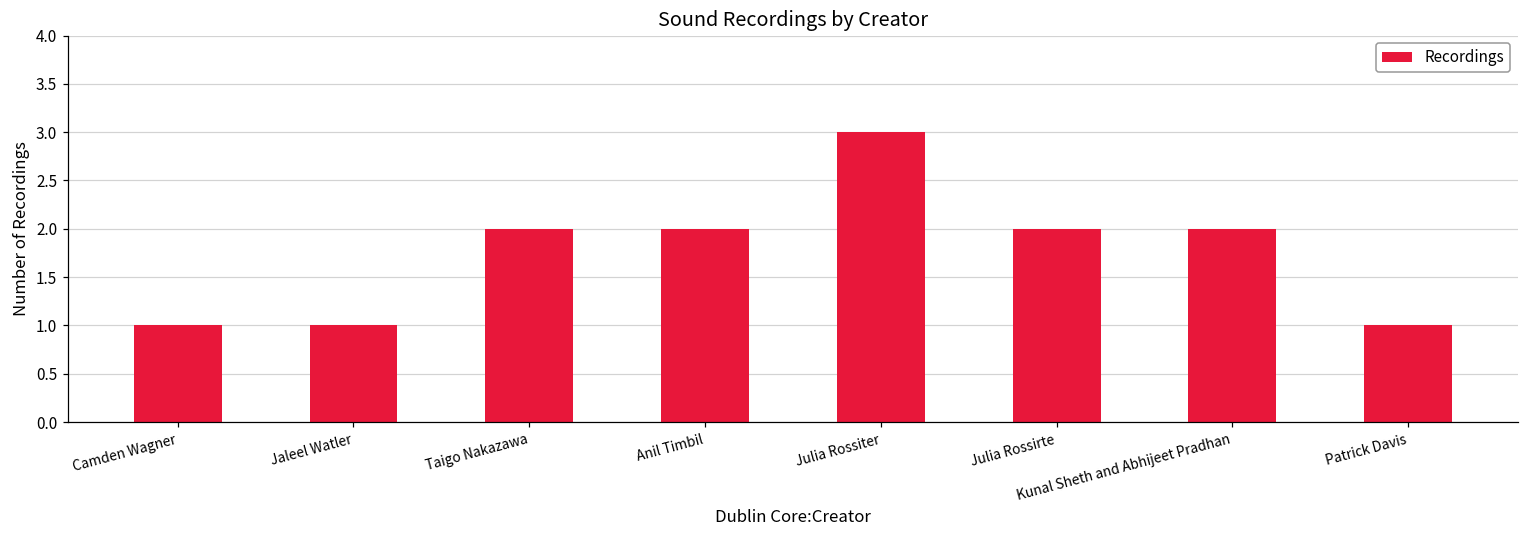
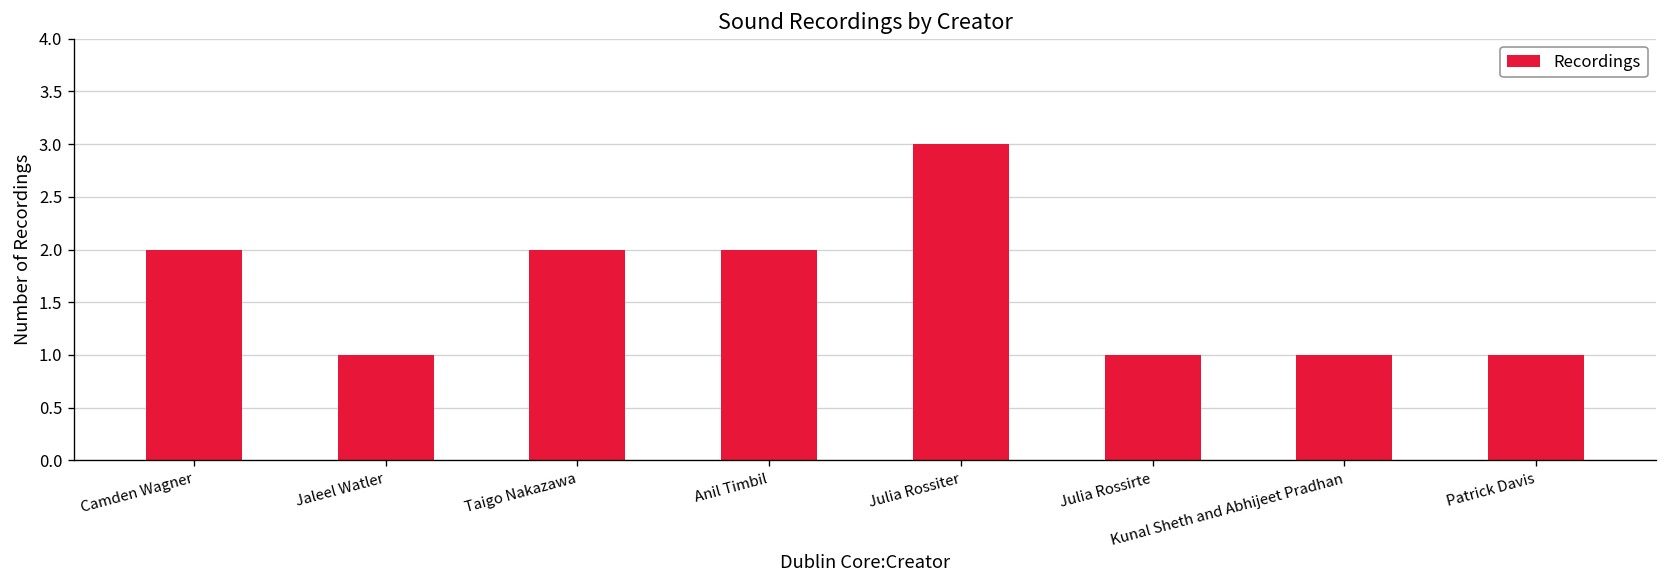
Camden Wagner: 1 -> 2
Julia Rossirte: 2 -> 1
Kunal Sheth and Abhijeet Pradhan: 2 -> 1
